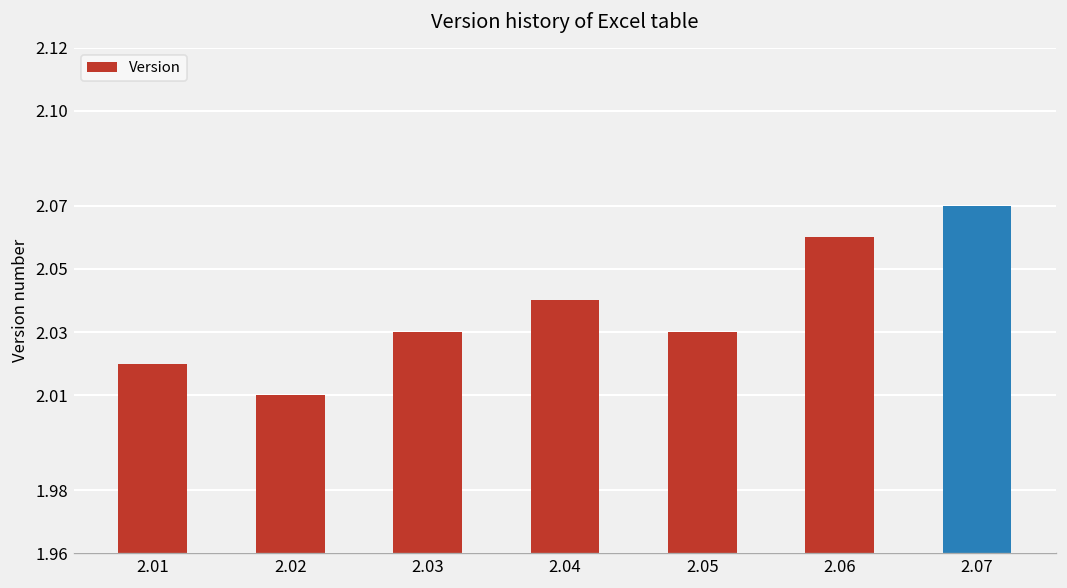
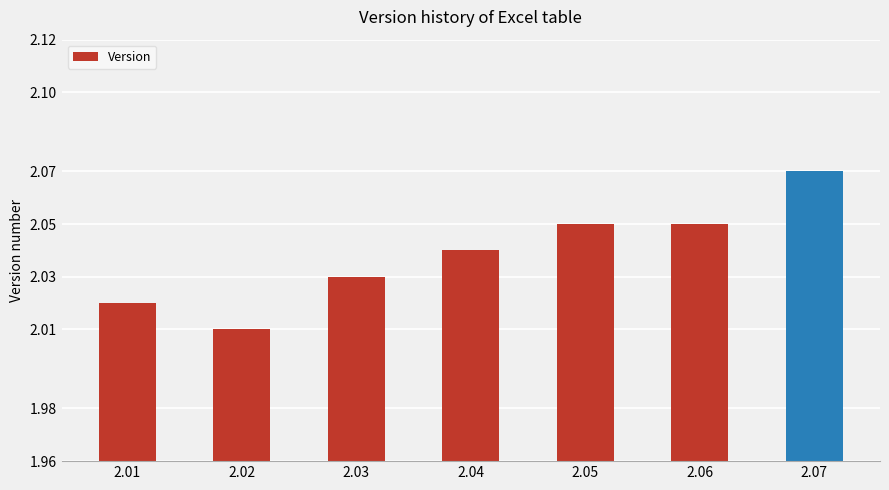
2.05: 2.03 -> 2.05
2.06: 2.06 -> 2.05
